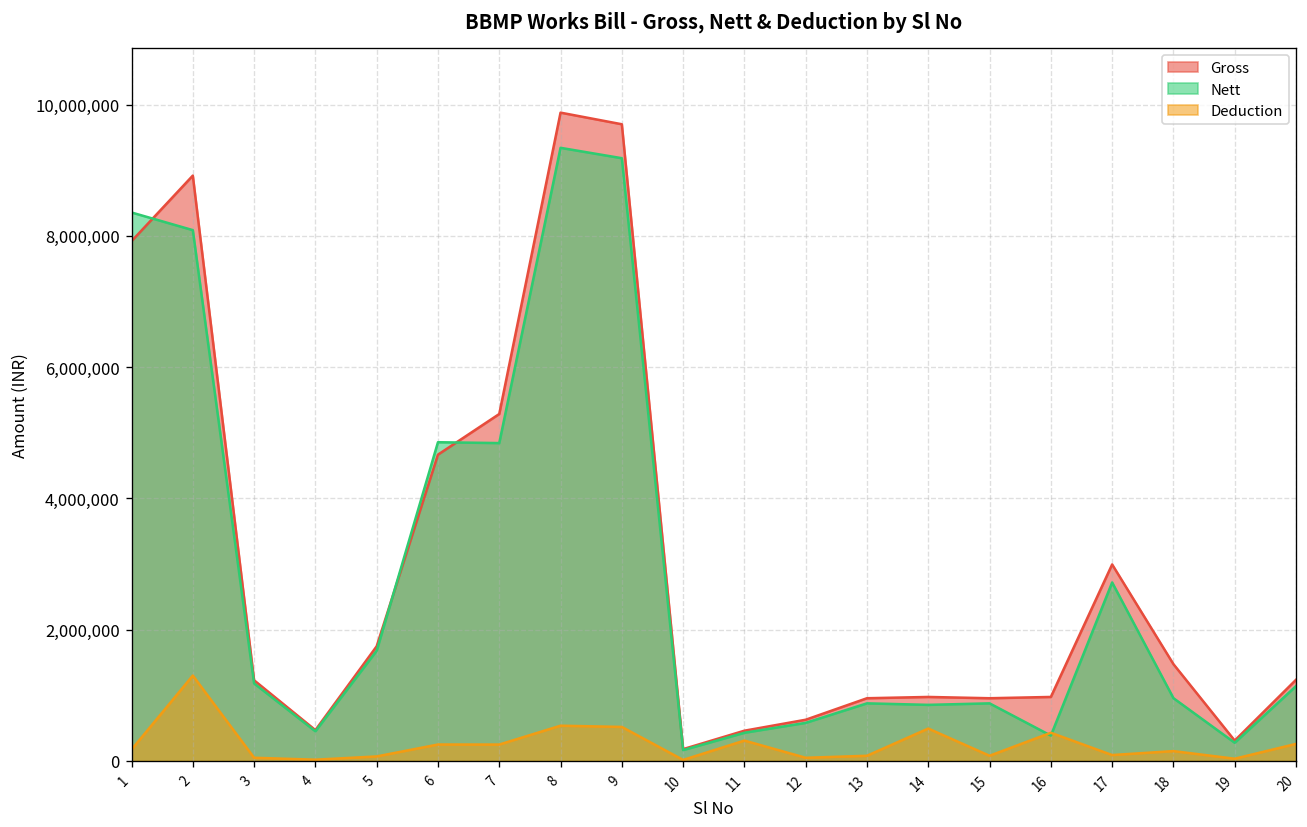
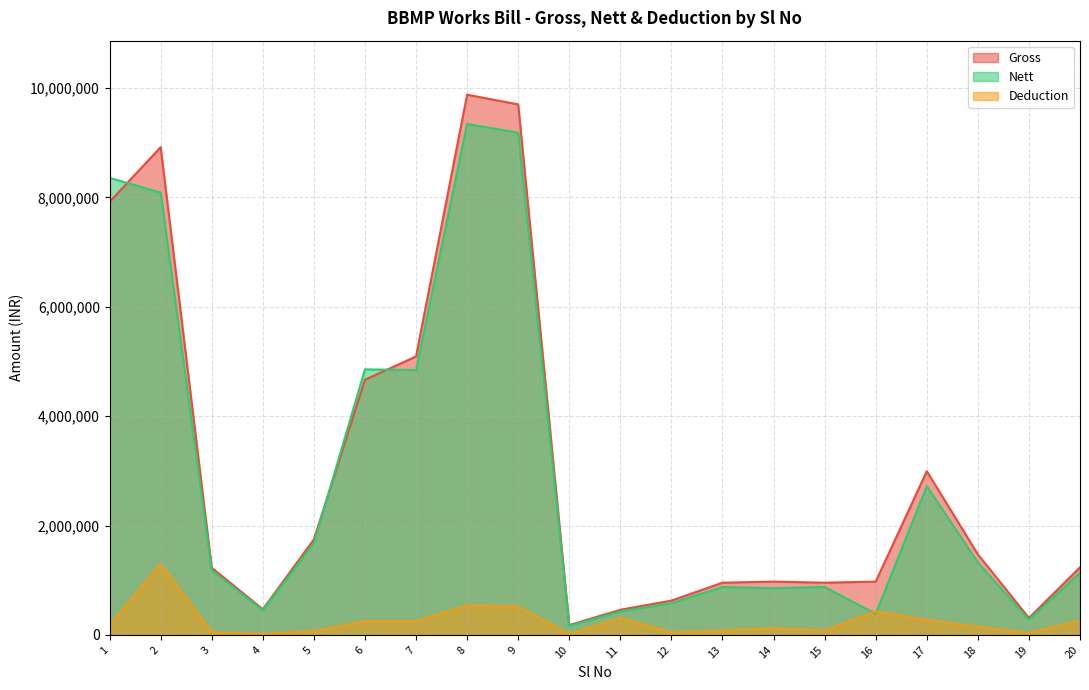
Gross, 7: 5,300,000 -> 5,100,000
Deduction, 14: 500,000 -> 100,000
Deduction, 17: 100,000 -> 300,000
Nett, 18: 1,000,000 -> 1,300,000
